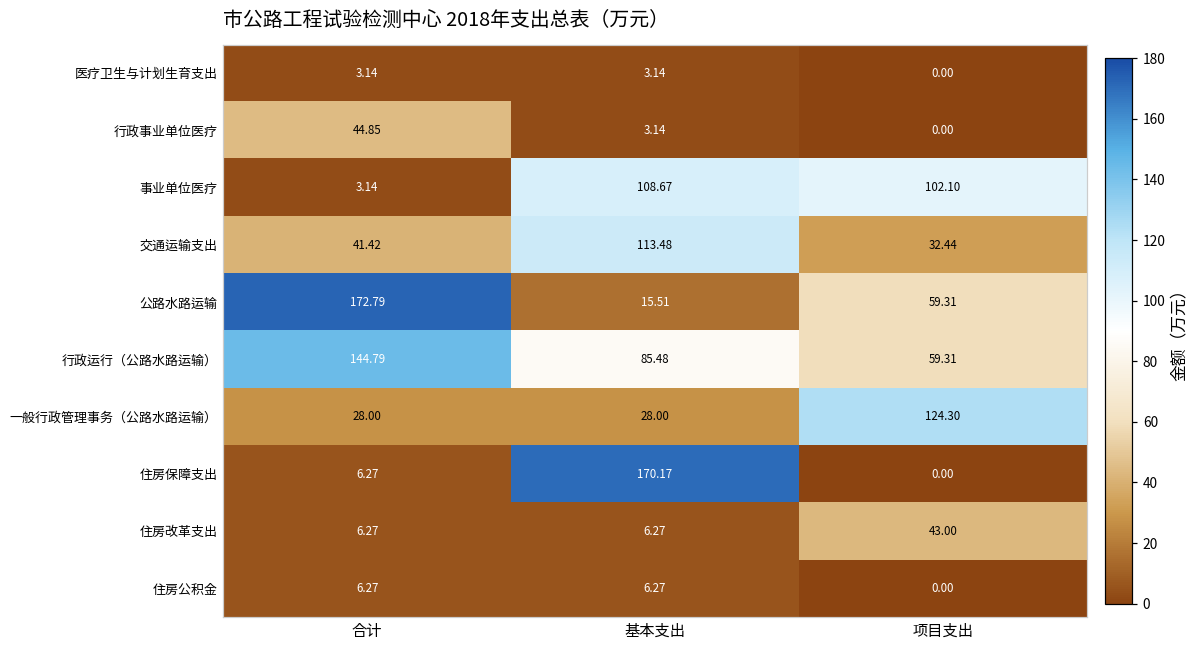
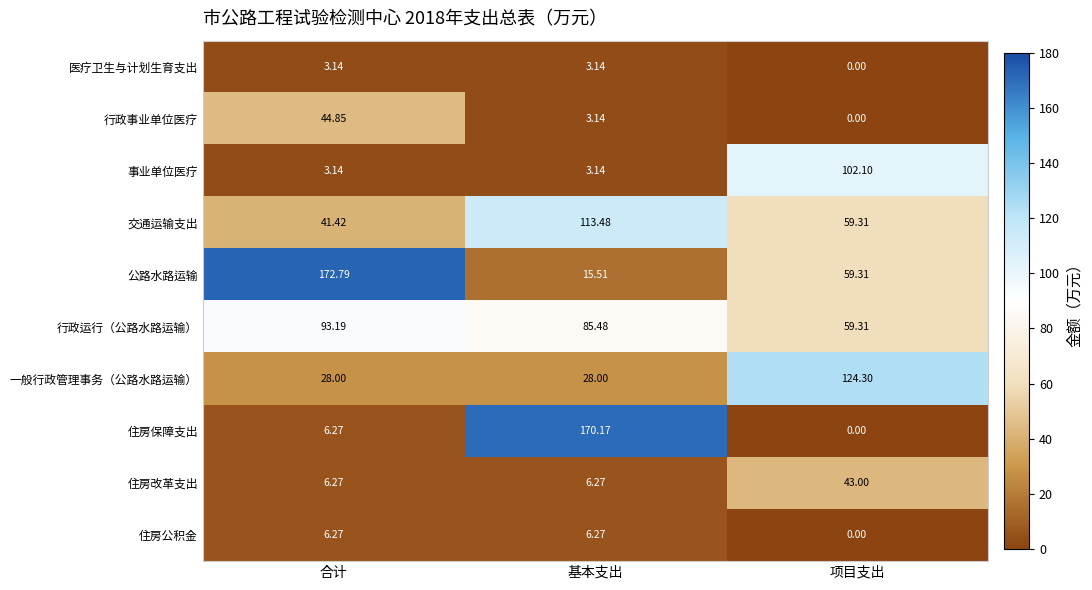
事业单位医疗, 基本支出: 108.67 -> 3.14
交通运输支出, 项目支出: 32.44 -> 59.31
行政运行（公路水路运输）, 合计: 144.79 -> 93.19
